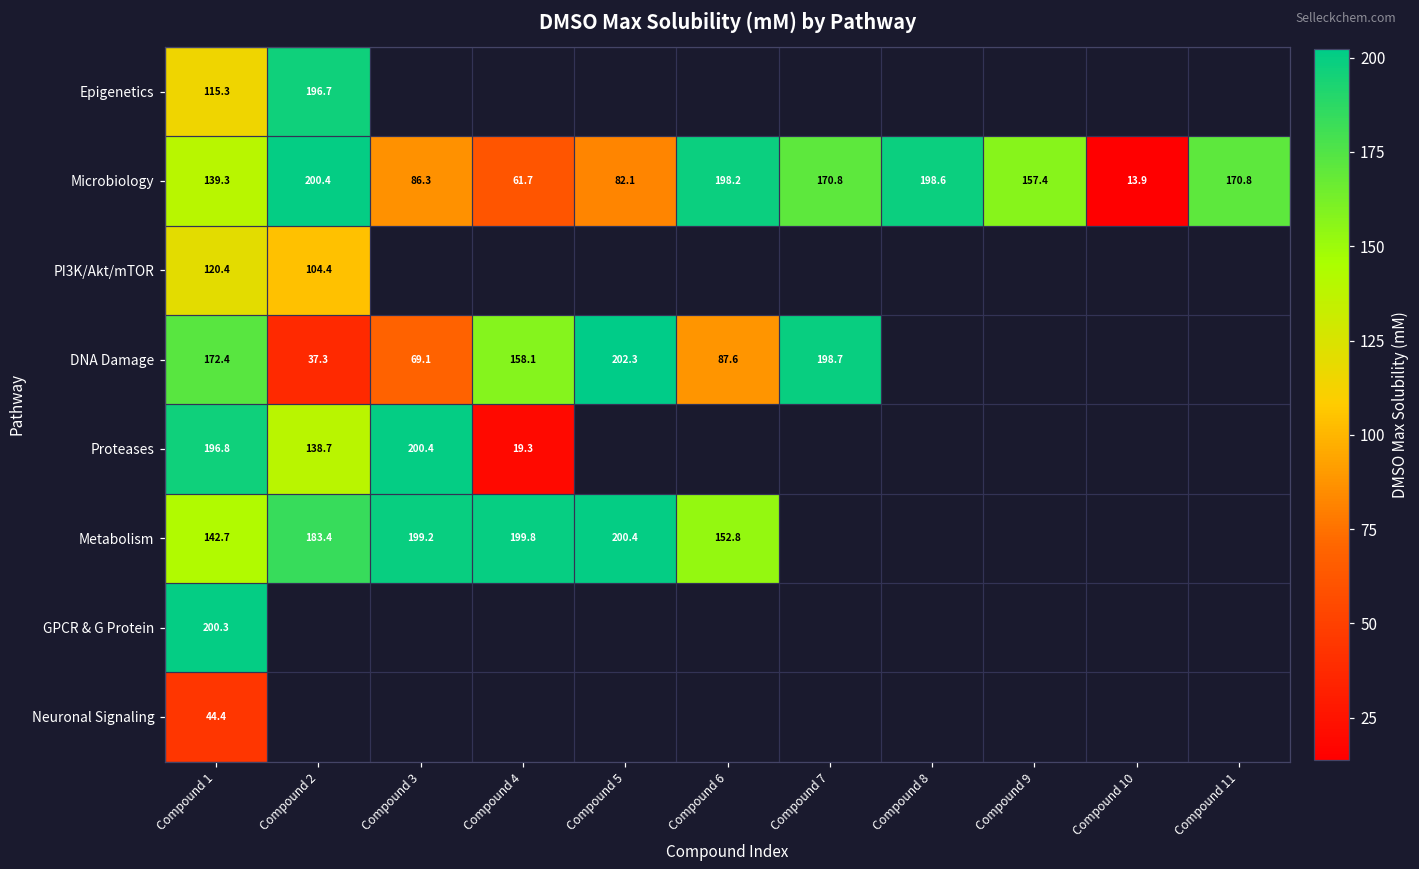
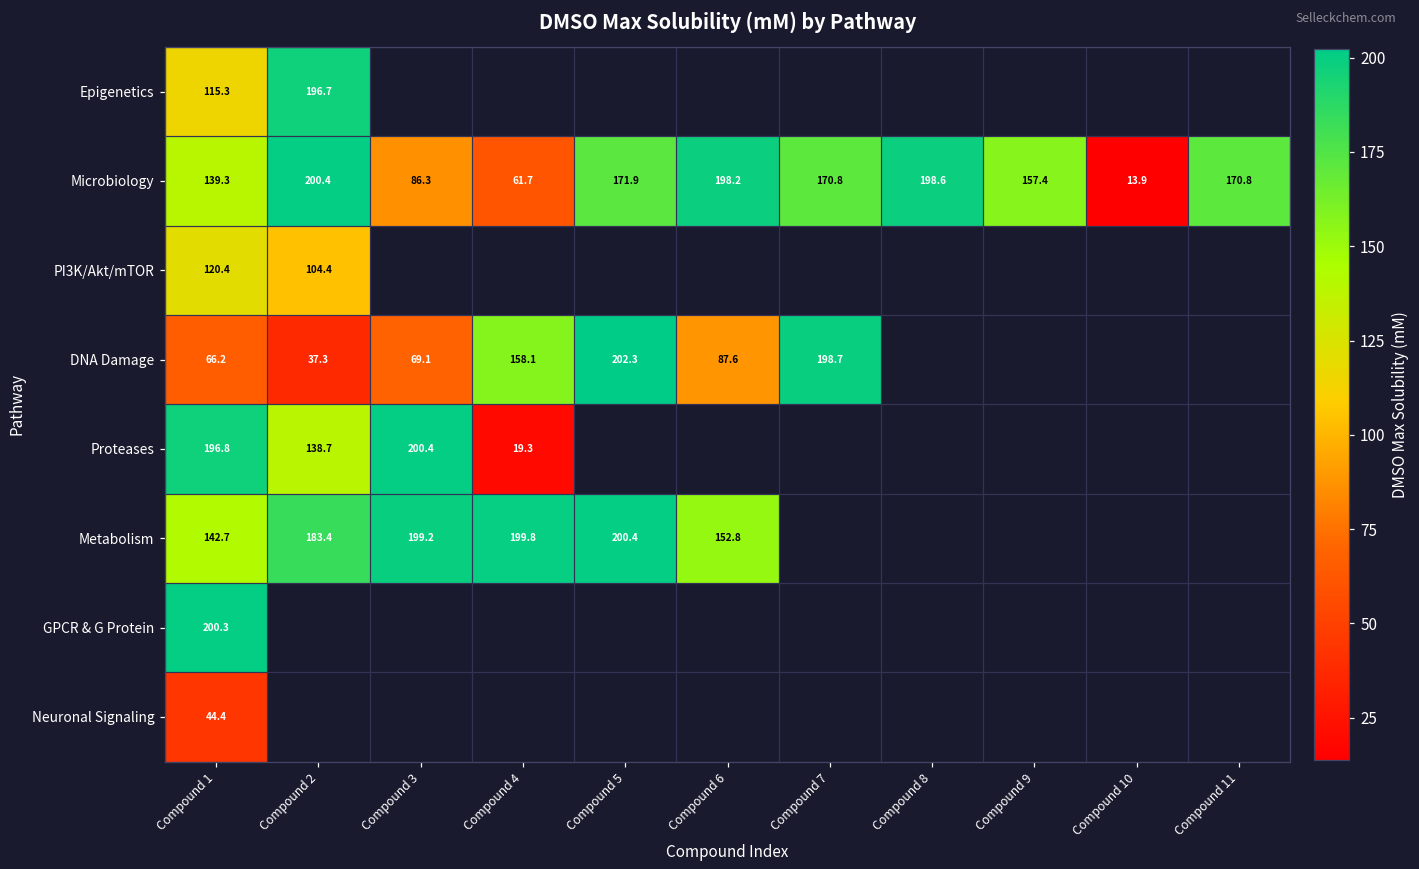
Microbiology, Compound 5: 82.1 -> 171.9
DNA Damage, Compound 1: 172.4 -> 66.2
